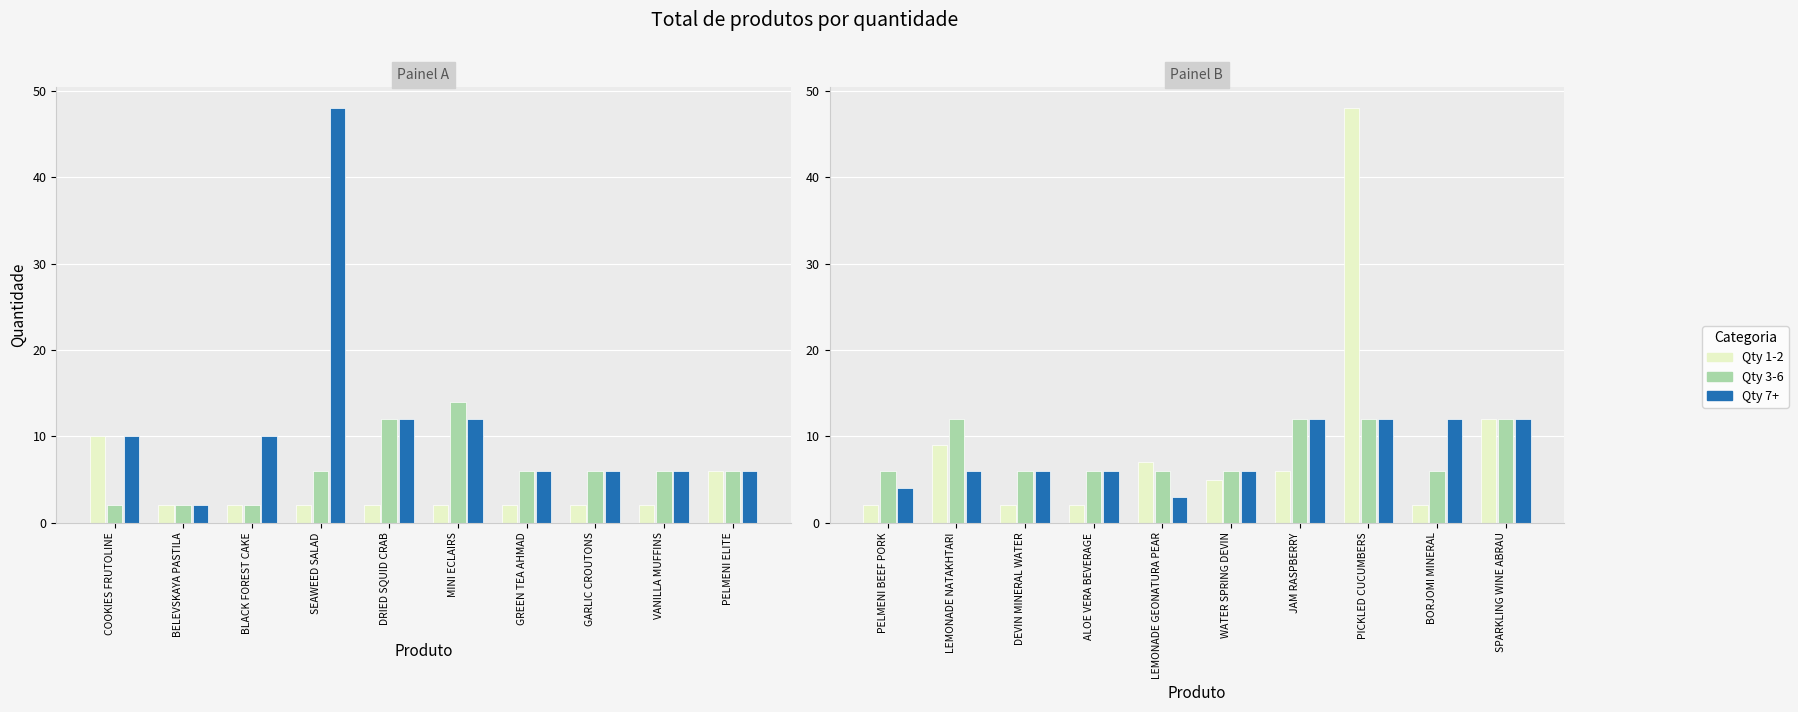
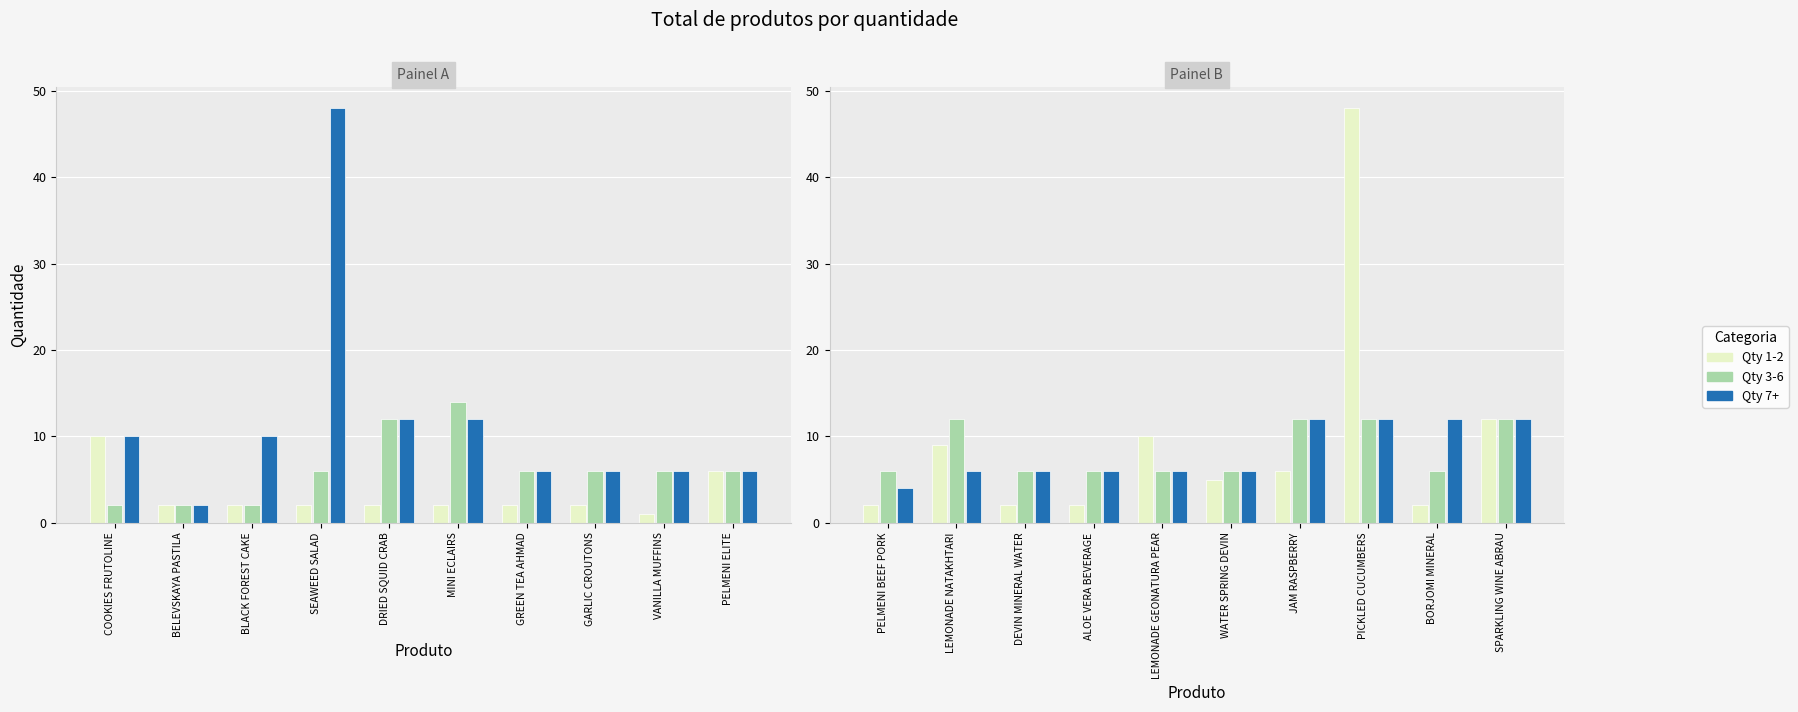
Painel A, Qty 1-2, VANILLA MUFFINS: 2 -> 1
Painel B, Qty 1-2, LEMONADE GEONATURA PEAR: 7 -> 10
Painel B, Qty 7+, LEMONADE GEONATURA PEAR: 3 -> 6
